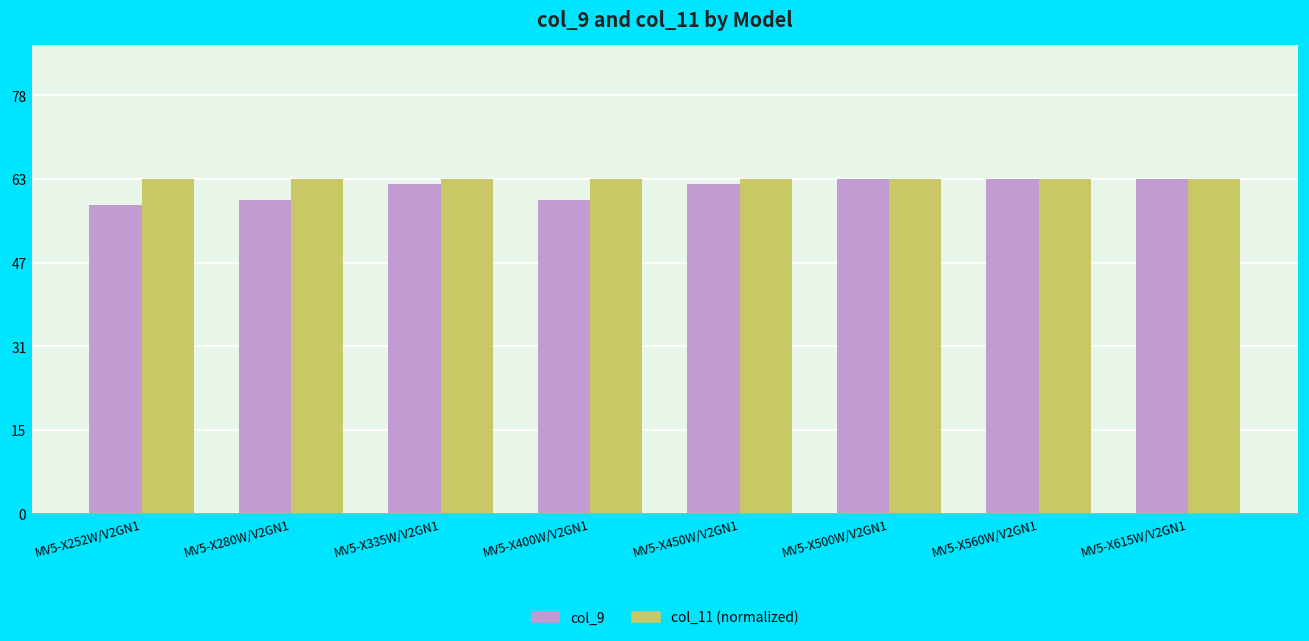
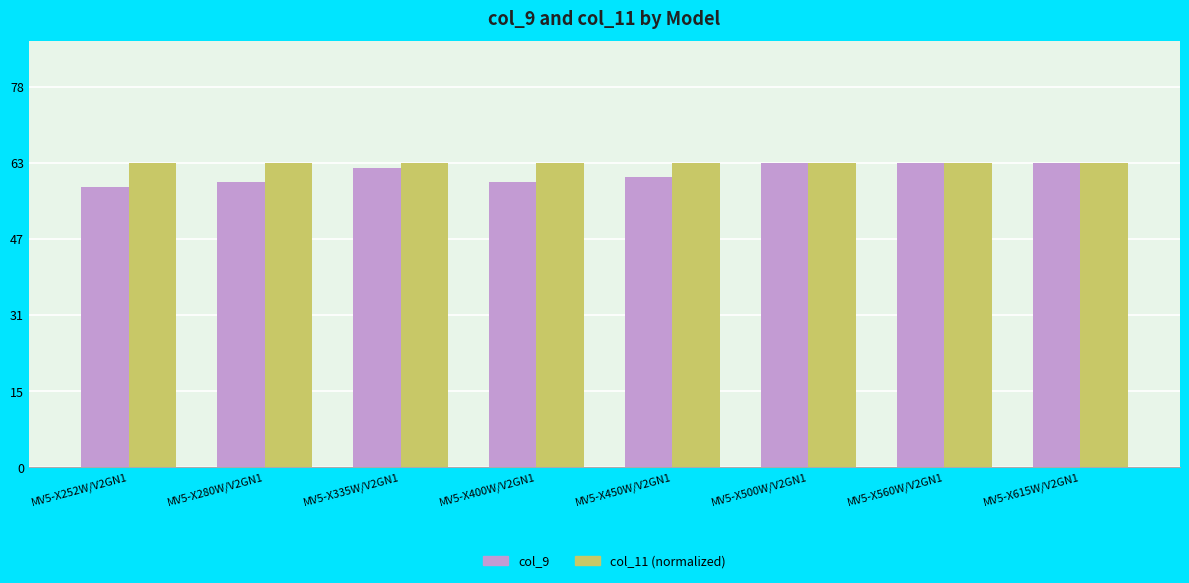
col_9, MV5-X450W/V2GN1: 62 -> 60
